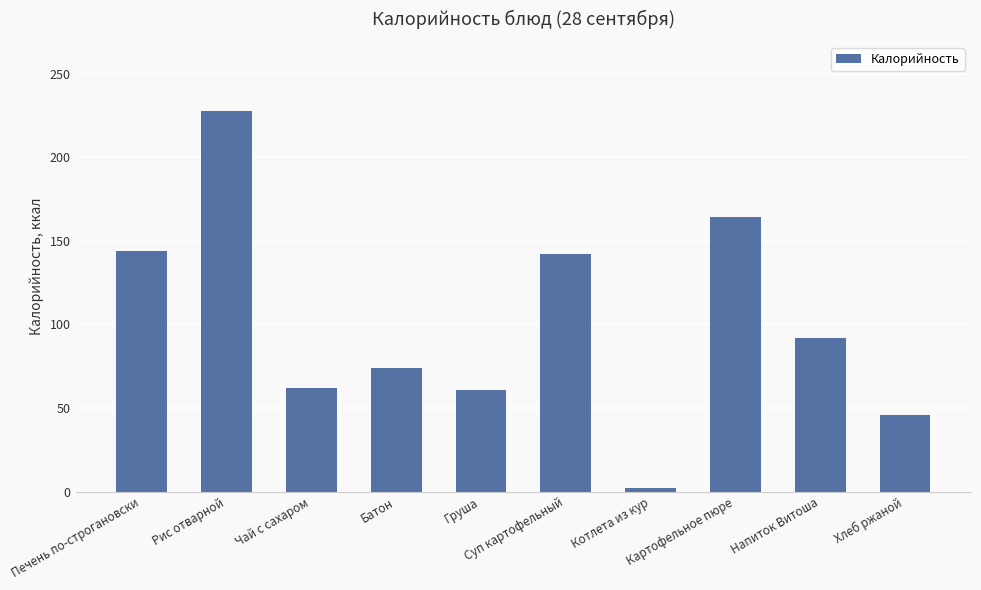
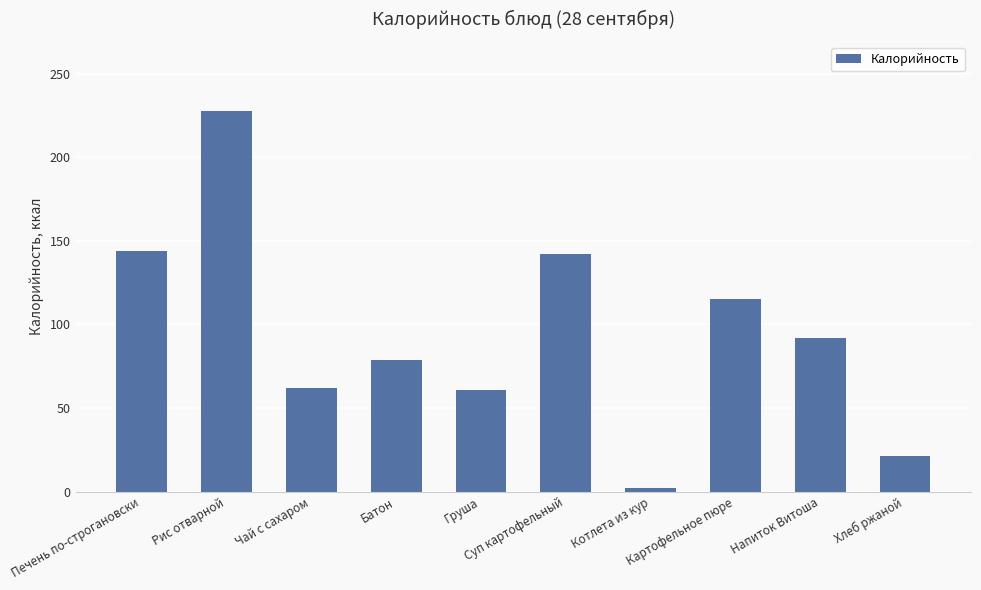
Батон: 74 -> 79
Картофельное пюре: 164 -> 115
Хлеб ржаной: 46 -> 21
